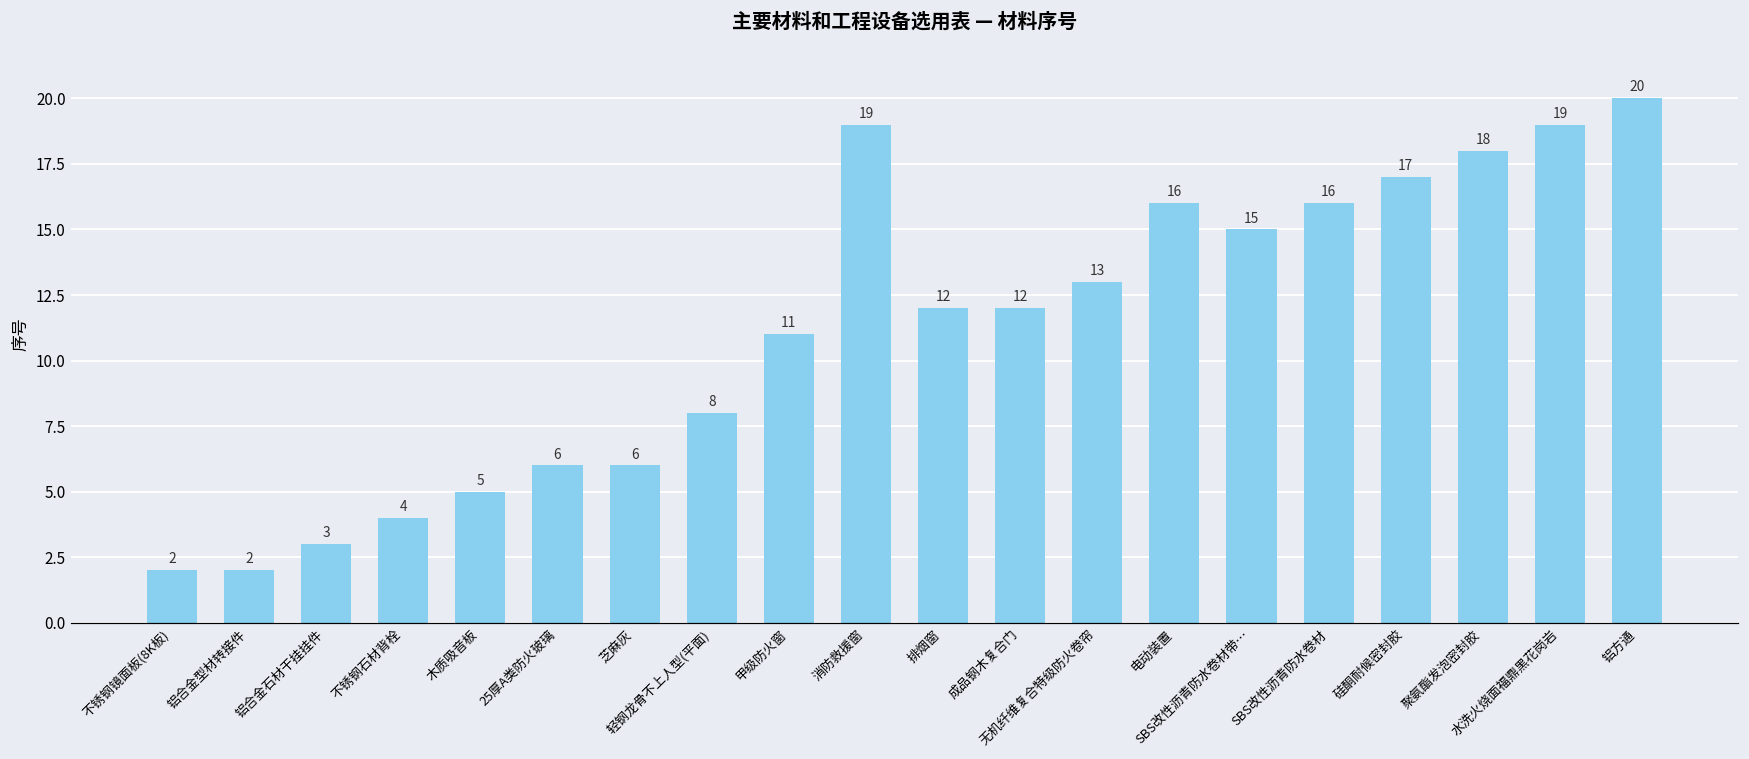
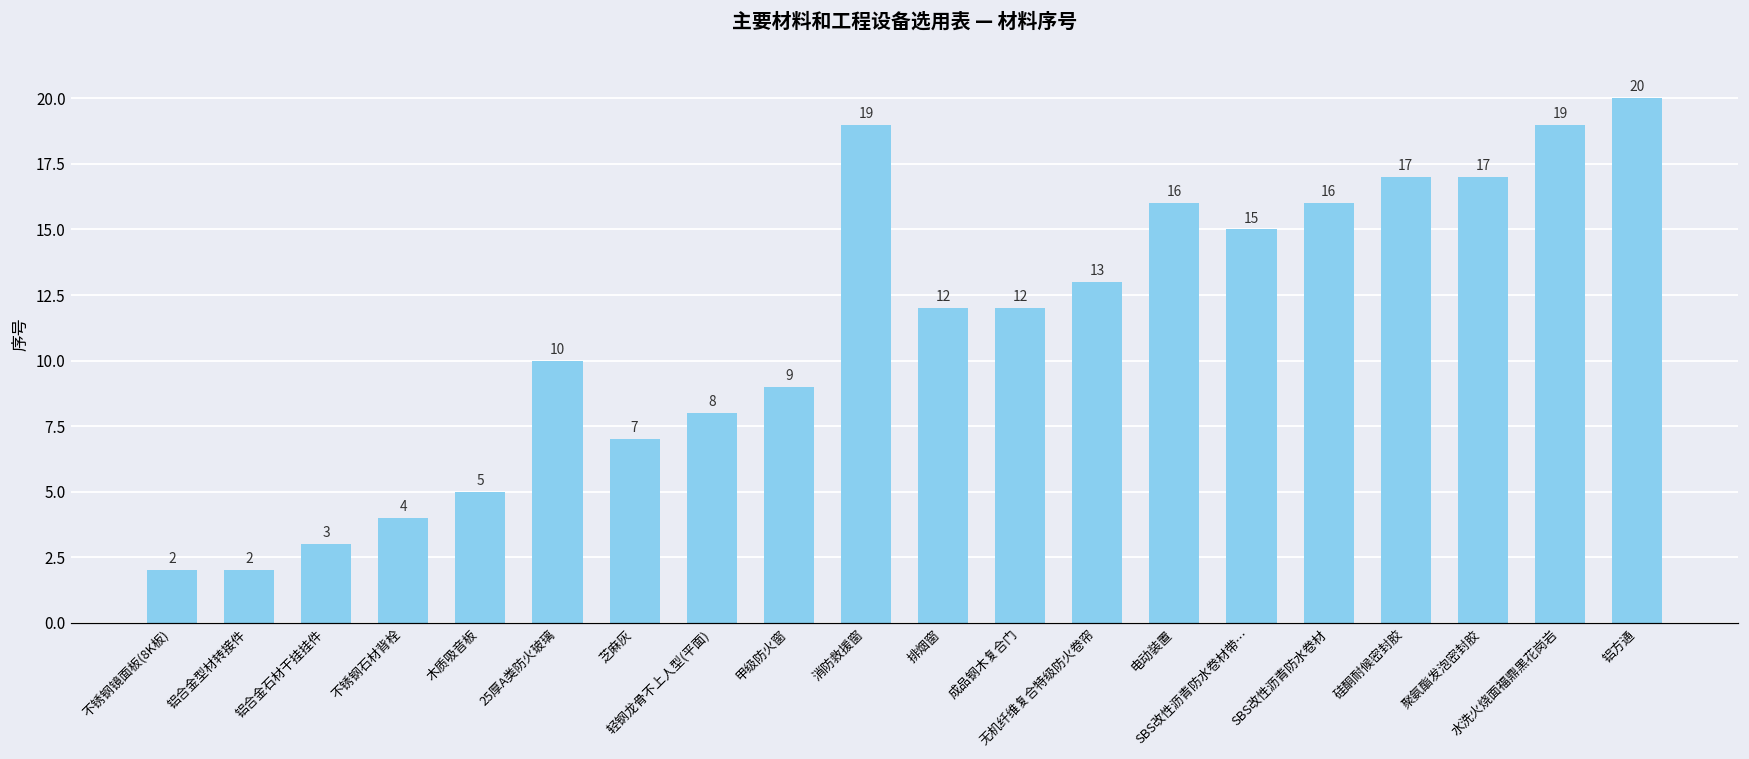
25厚A类防火玻璃: 6 -> 10
芝麻灰: 6 -> 7
甲级防火窗: 11 -> 9
聚氨酯发泡密封胶: 18 -> 17
